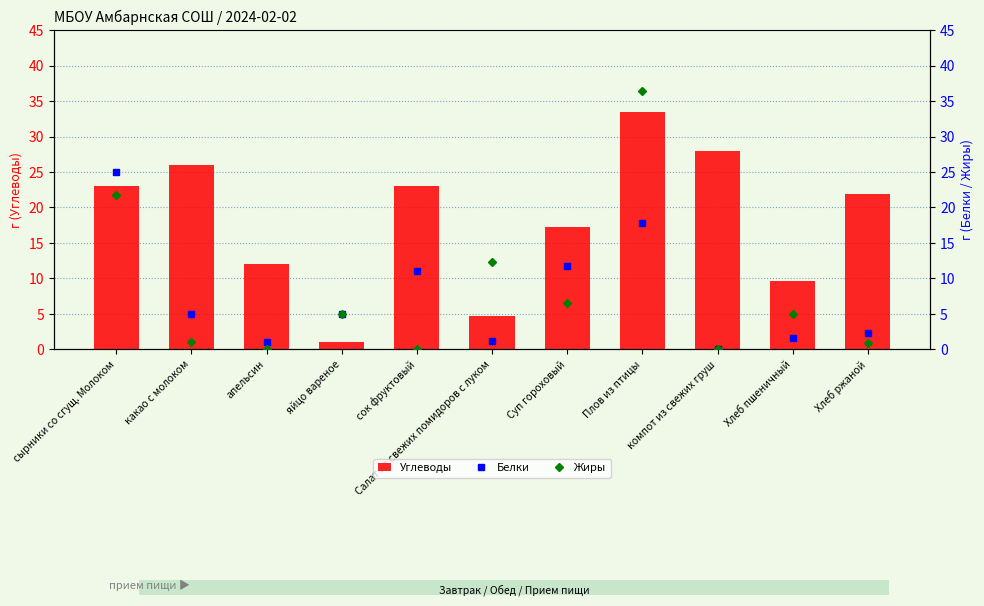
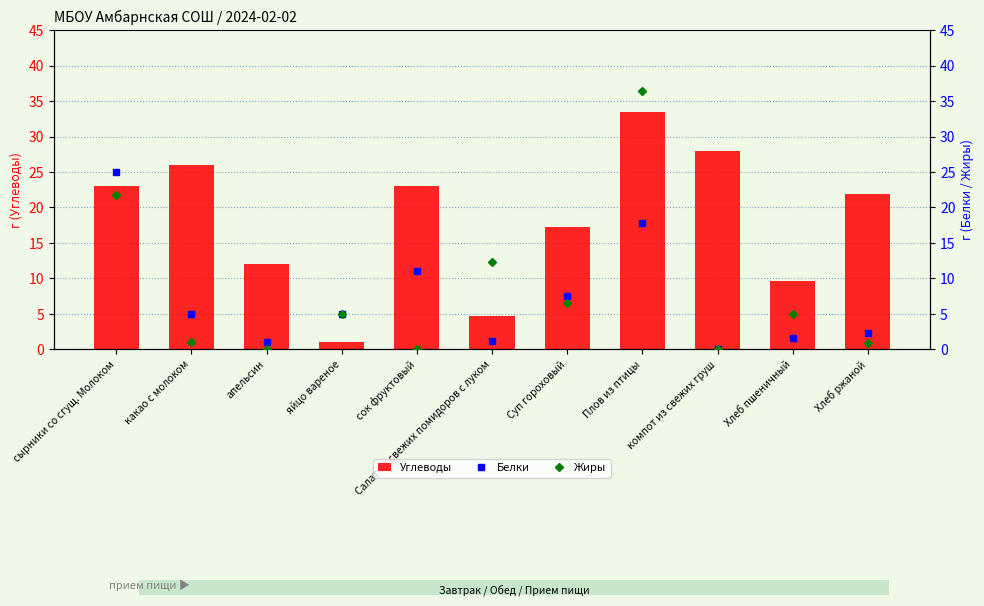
Белки, Суп гороховый: 12 -> 8
